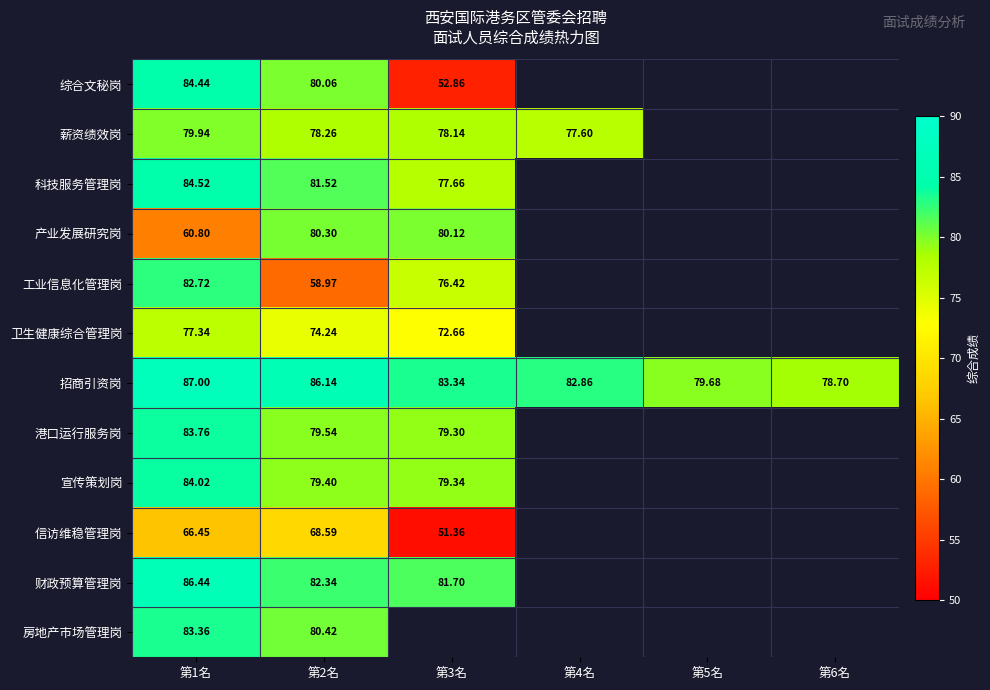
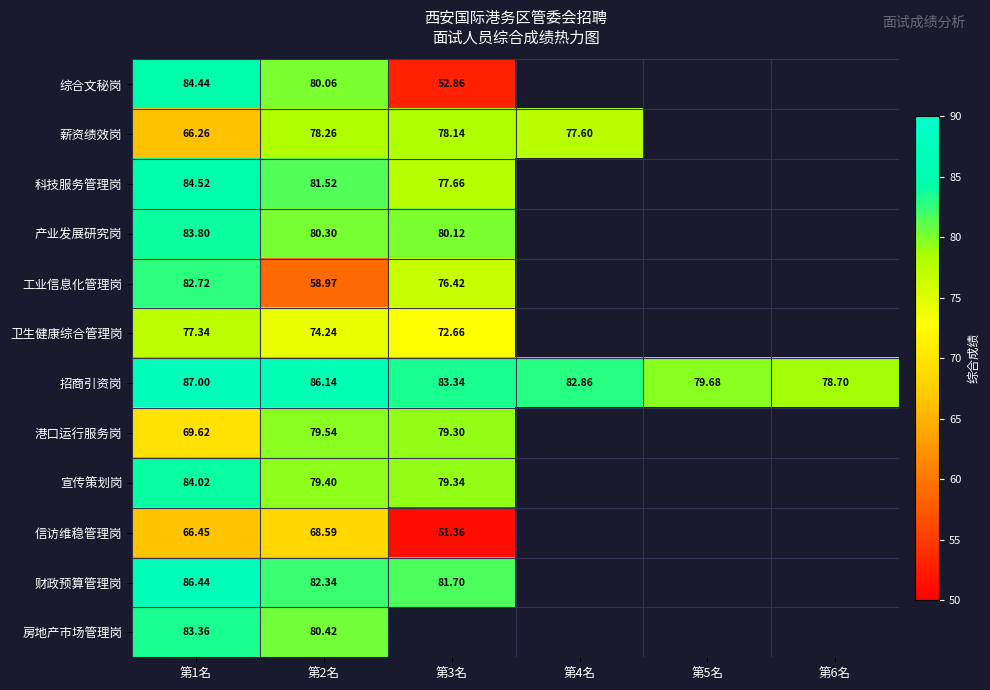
薪资绩效岗, 第1名: 79.94 -> 66.26
产业发展研究岗, 第1名: 60.80 -> 83.80
港口运行服务岗, 第1名: 83.76 -> 69.62
